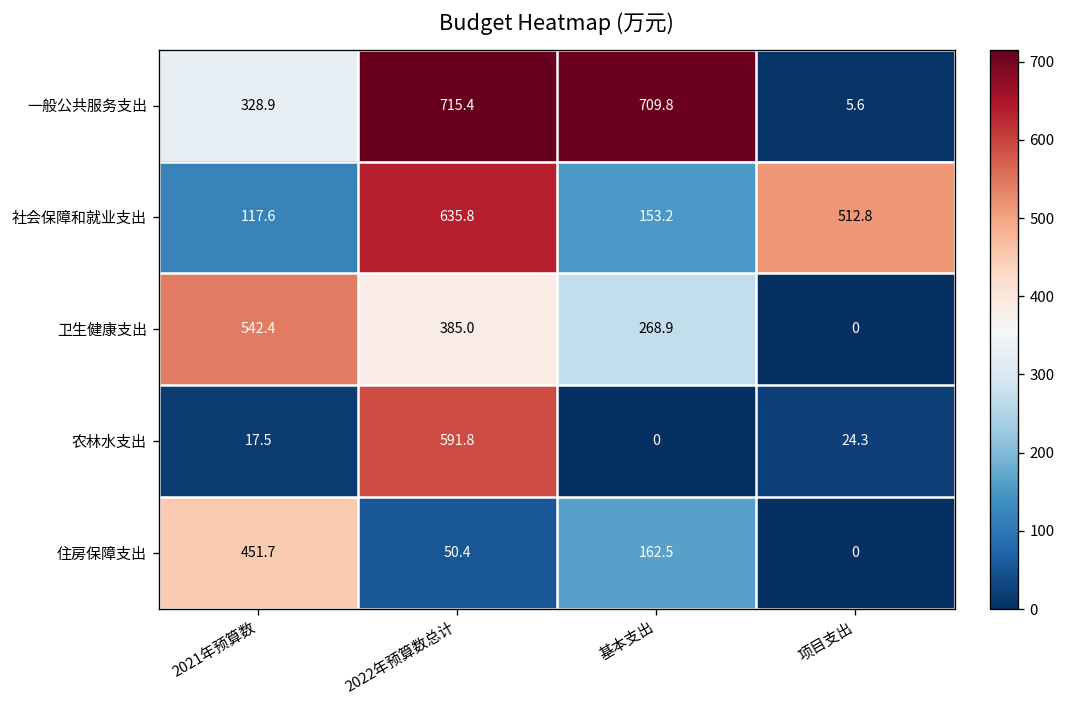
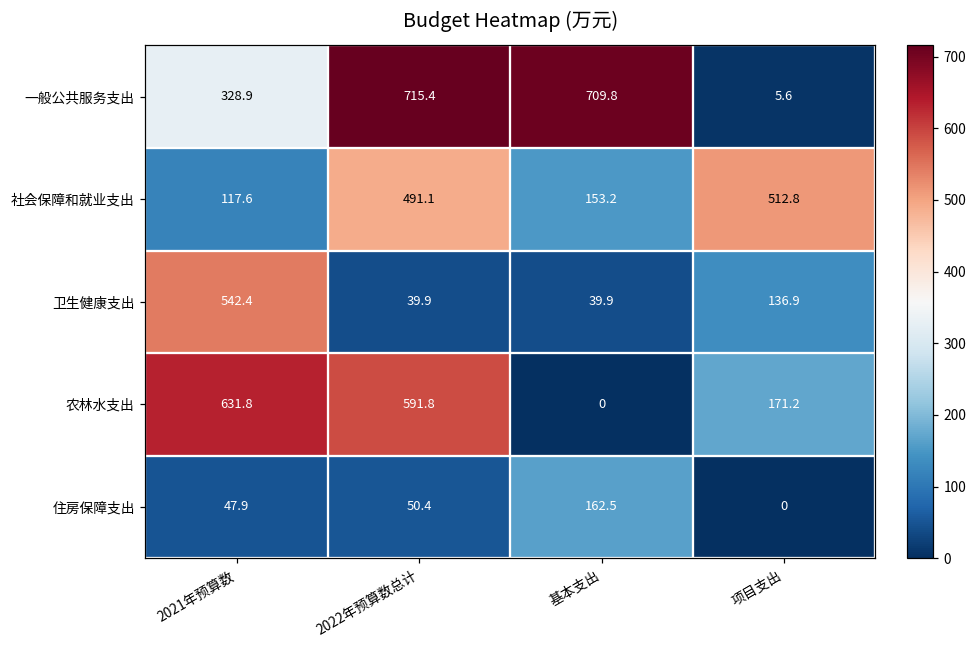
社会保障和就业支出, 2022年预算数总计: 635.8 -> 491.1
卫生健康支出, 2022年预算数总计: 385.0 -> 39.9
卫生健康支出, 基本支出: 268.9 -> 39.9
卫生健康支出, 项目支出: 0 -> 136.9
农林水支出, 2021年预算数: 17.5 -> 631.8
农林水支出, 项目支出: 24.3 -> 171.2
住房保障支出, 2021年预算数: 451.7 -> 47.9
